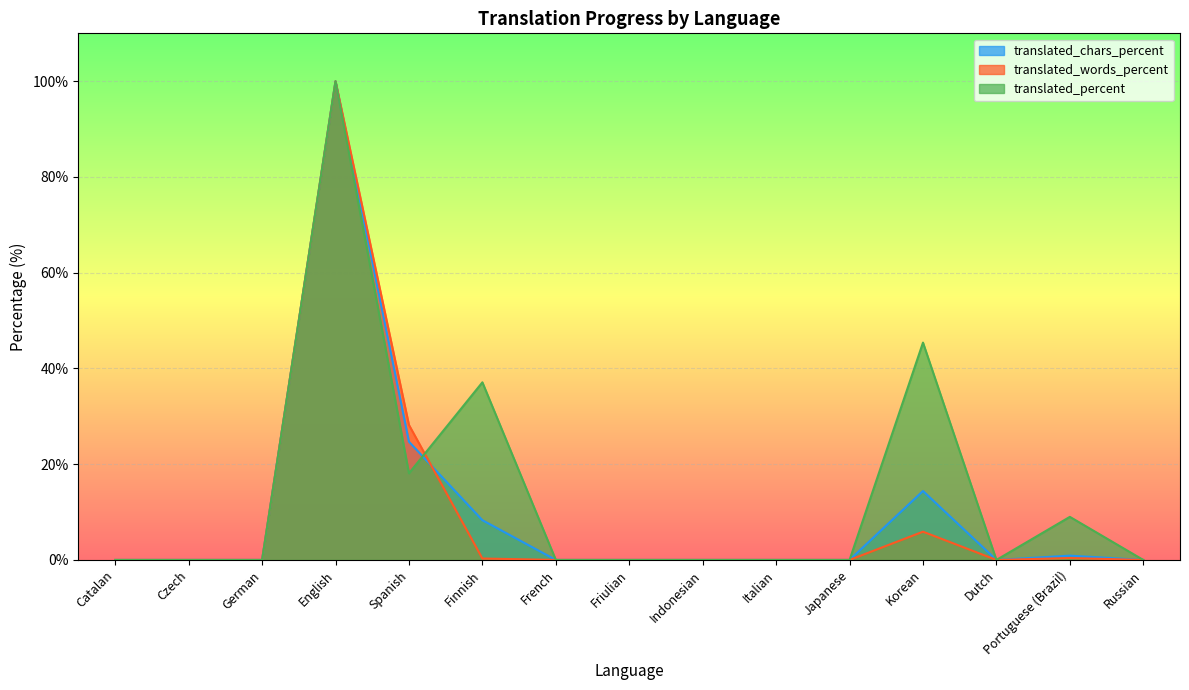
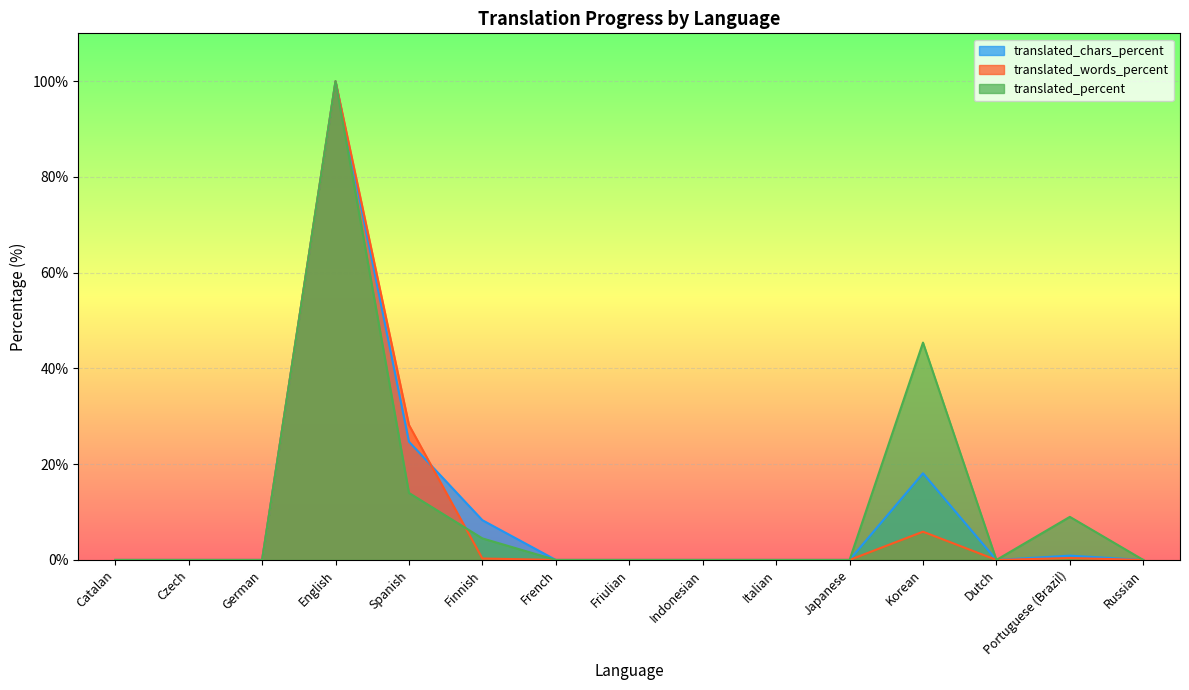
translated_percent, Spanish: 18% -> 14%
translated_percent, Finnish: 37% -> 5%
translated_chars_percent, Korean: 14% -> 18%
